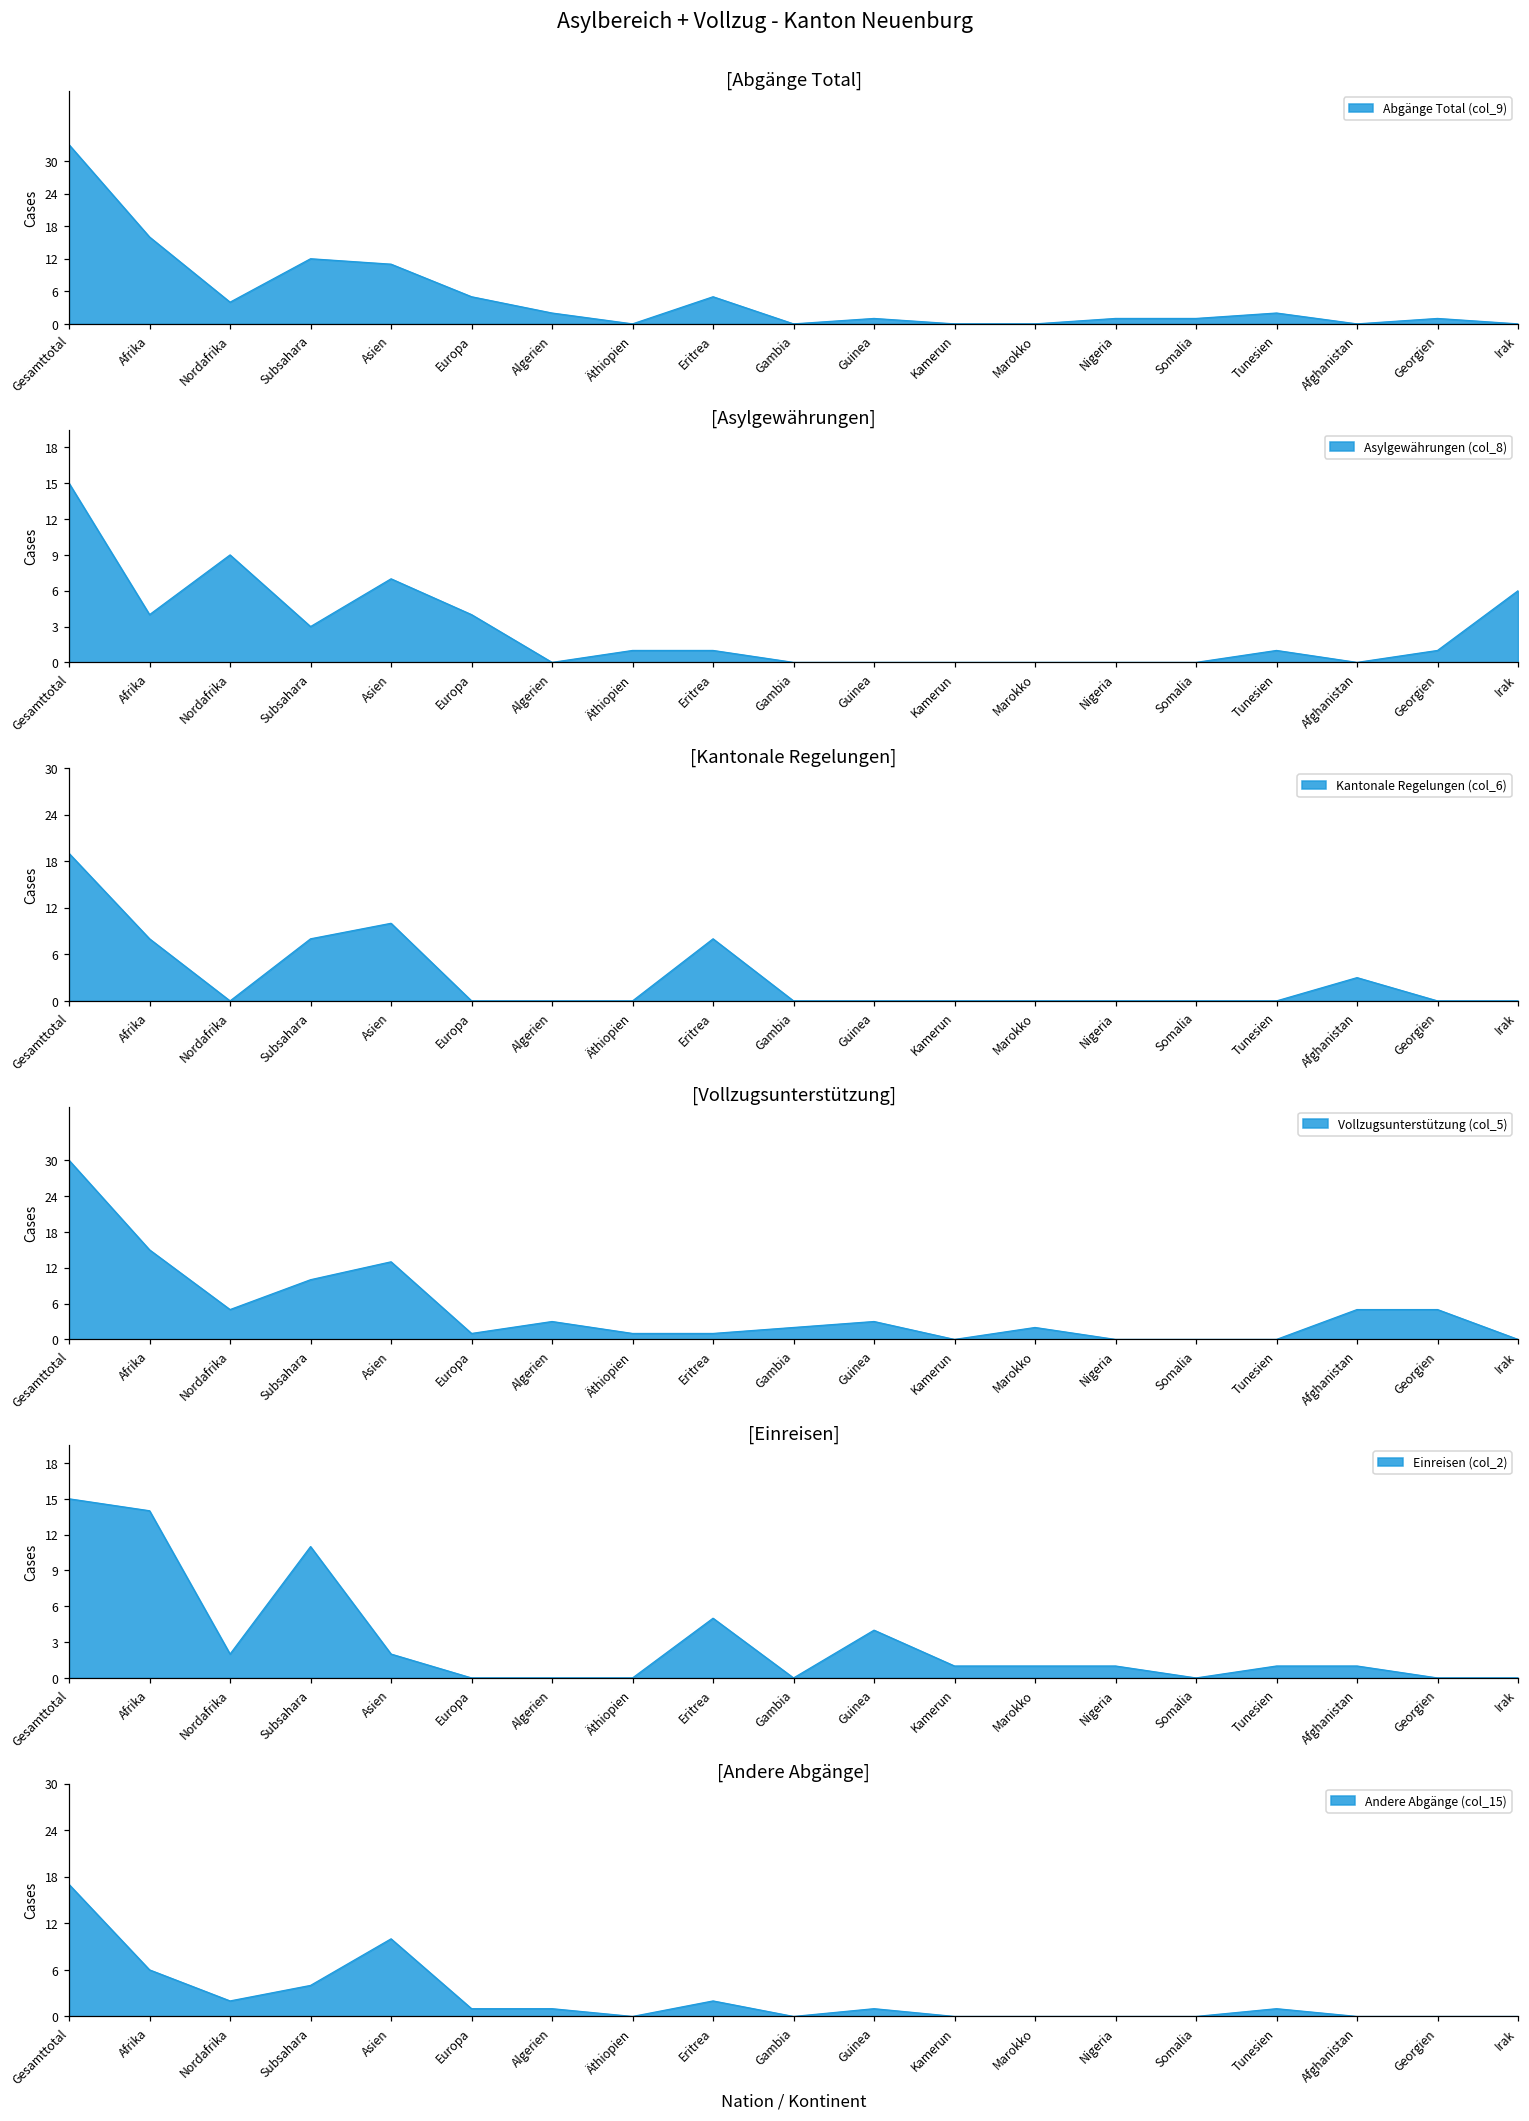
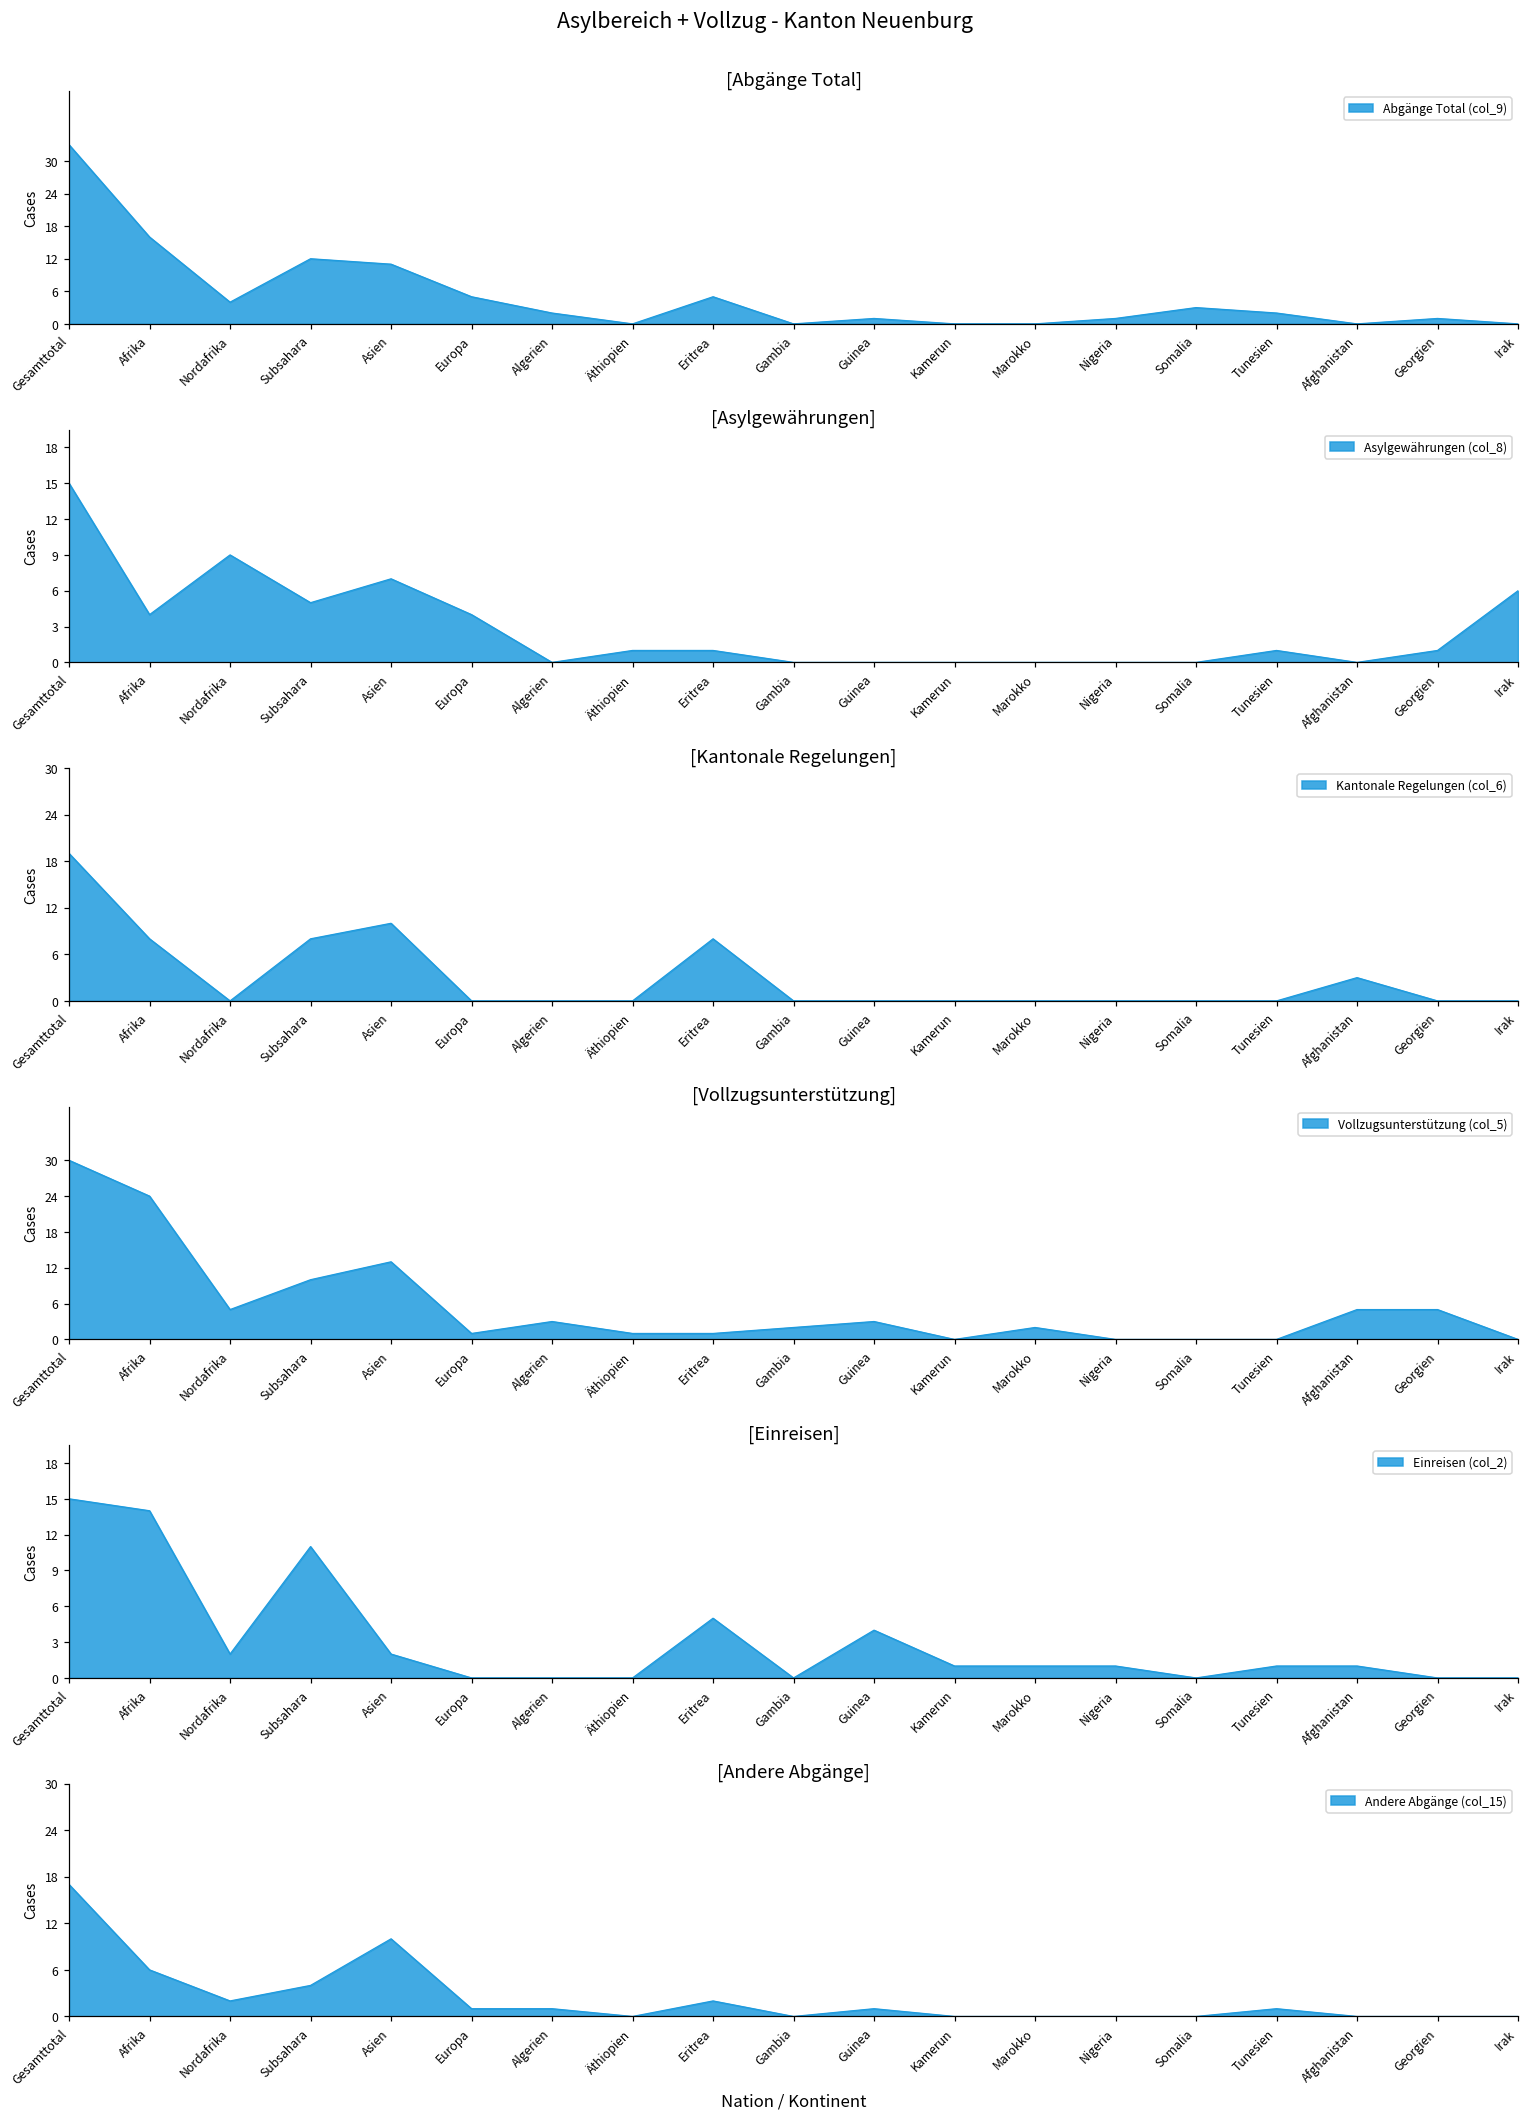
[Abgänge Total], Somalia: 1 -> 3
[Asylgewährungen], Subsahara: 3 -> 5
[Vollzugsunterstützung], Afrika: 15 -> 24
